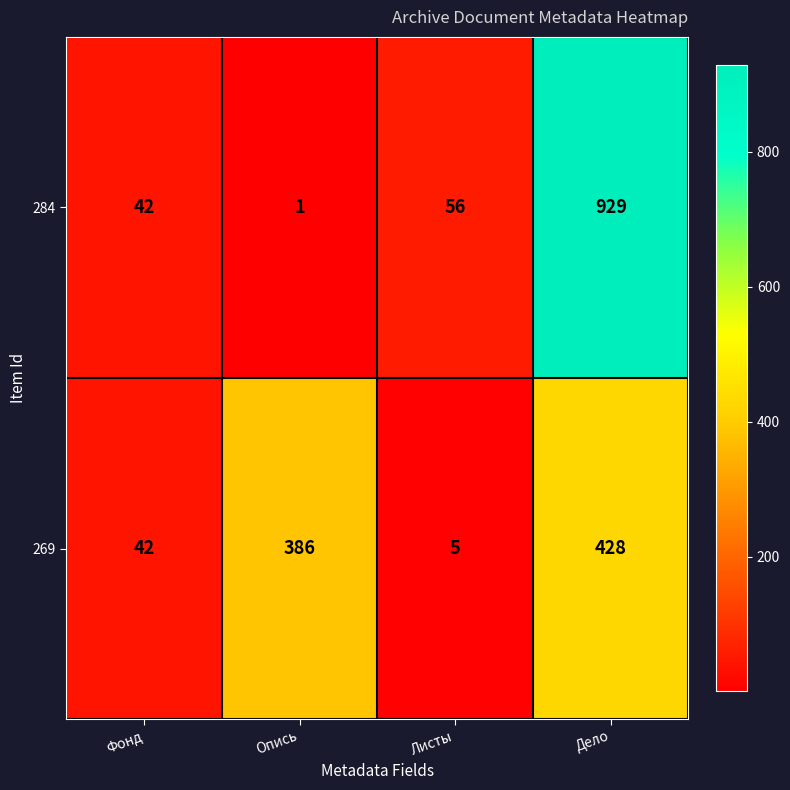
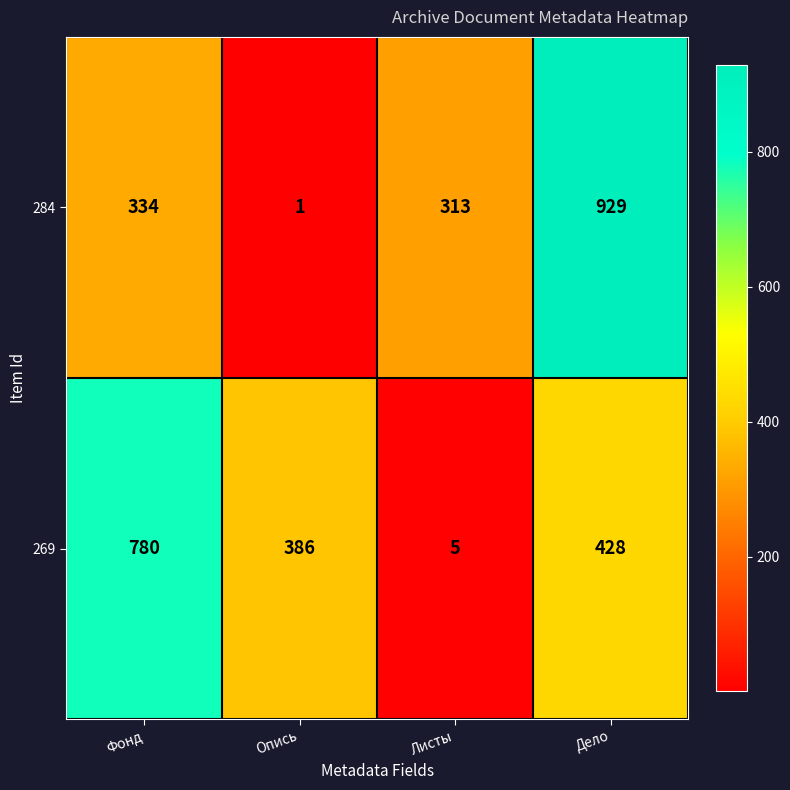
284, Фонд: 42 -> 334
284, Листы: 56 -> 313
269, Фонд: 42 -> 780
